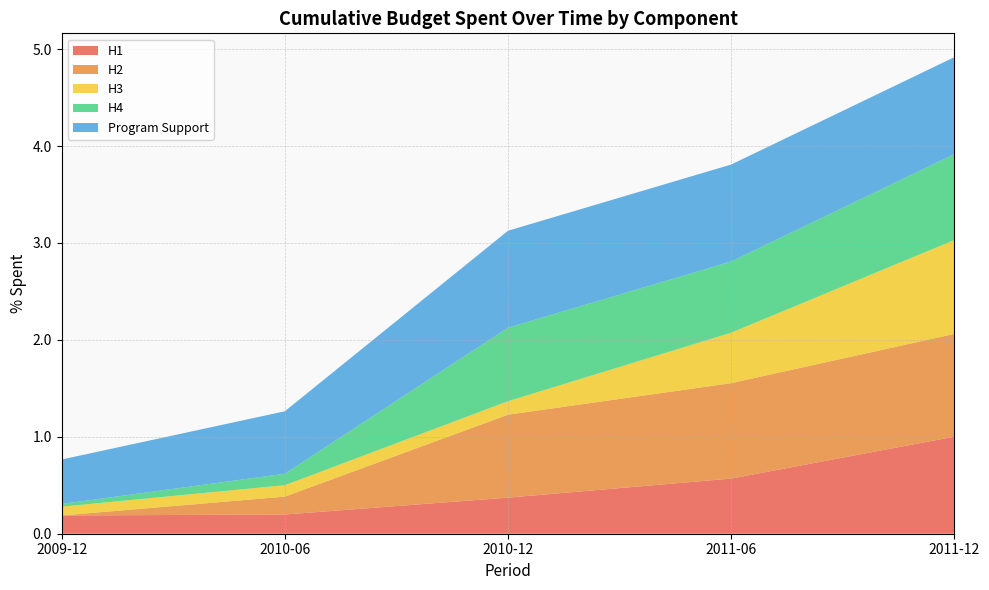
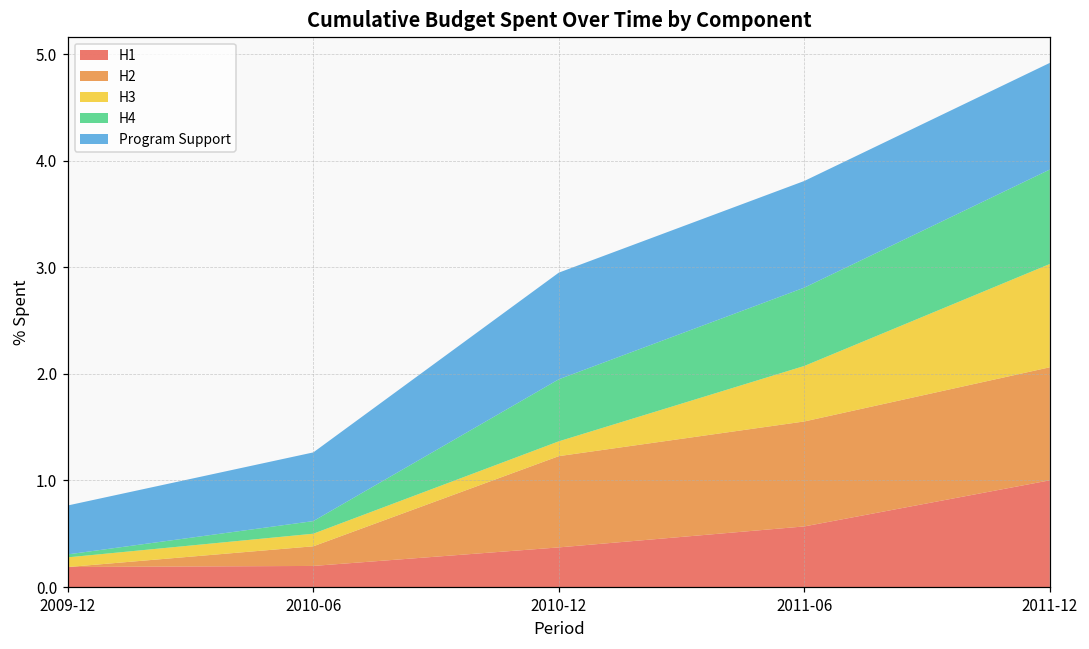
H4, 2010-12: 0.8 -> 0.6
